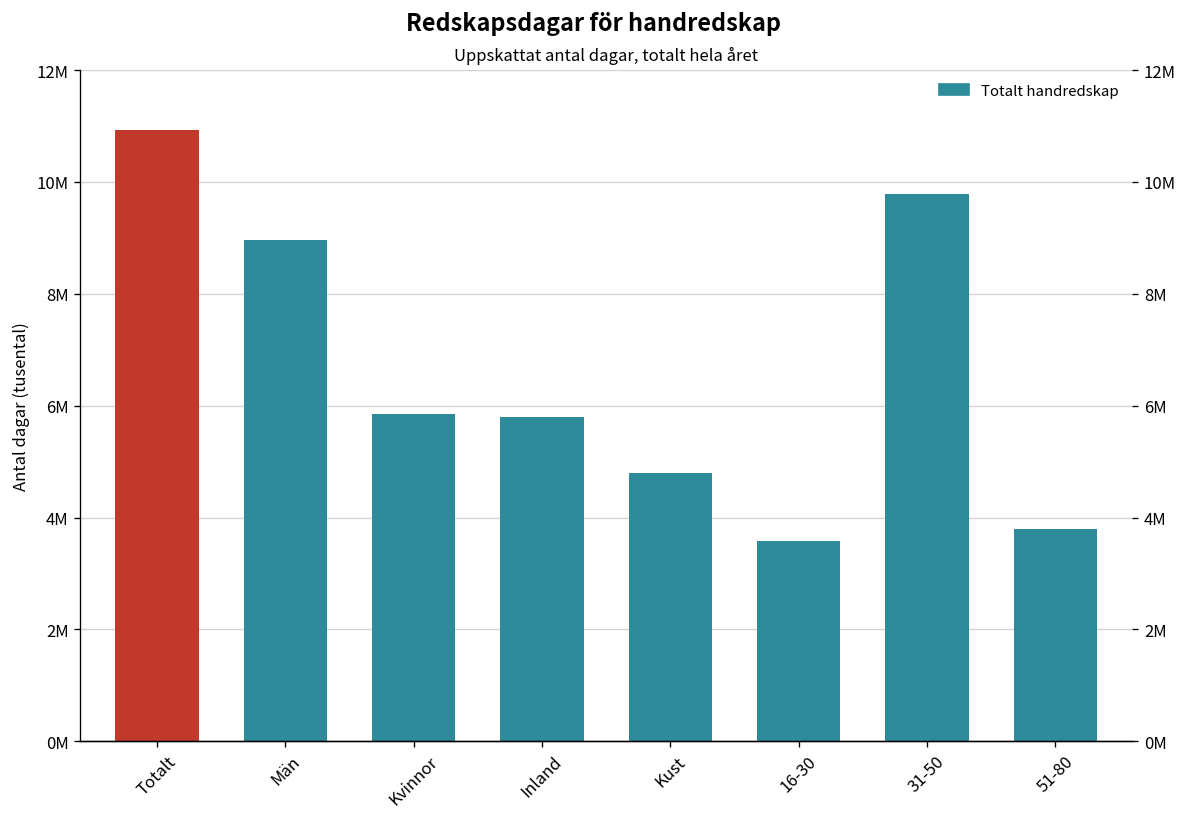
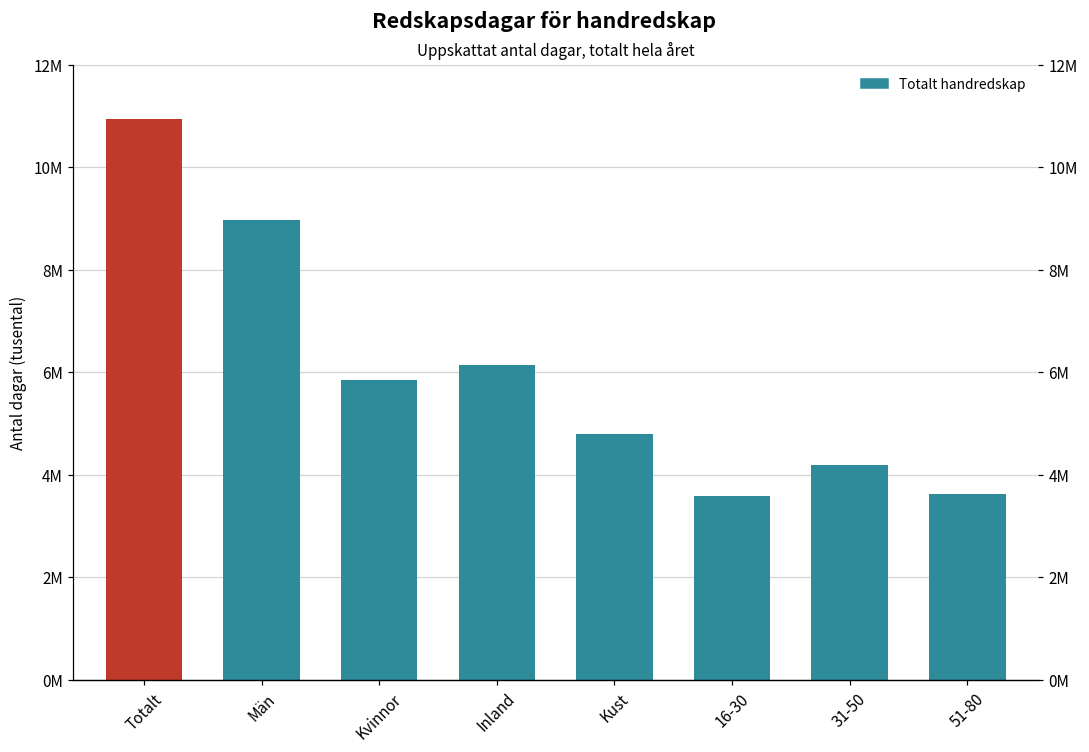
Inland: 5800000 -> 6100000
31-50: 9800000 -> 4200000
51-80: 3800000 -> 3600000
